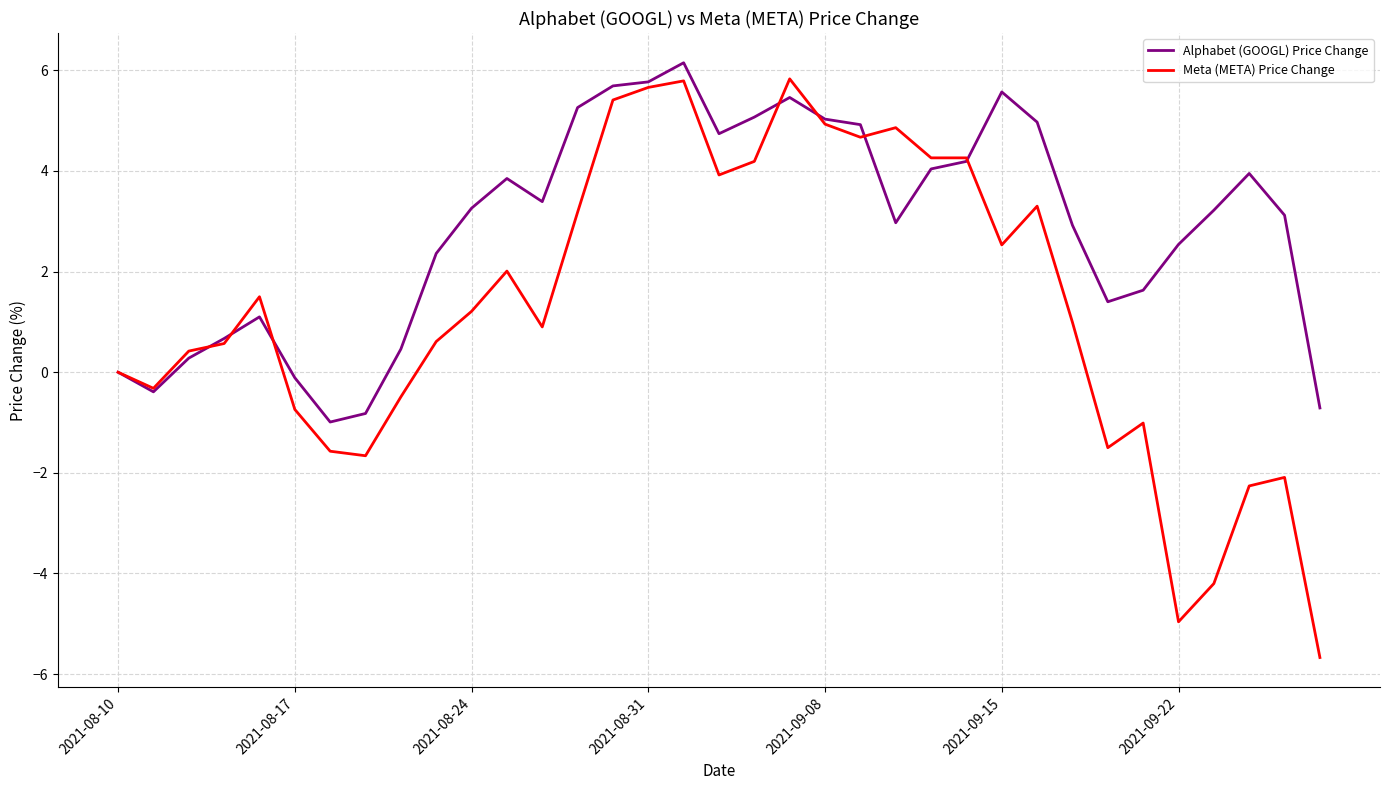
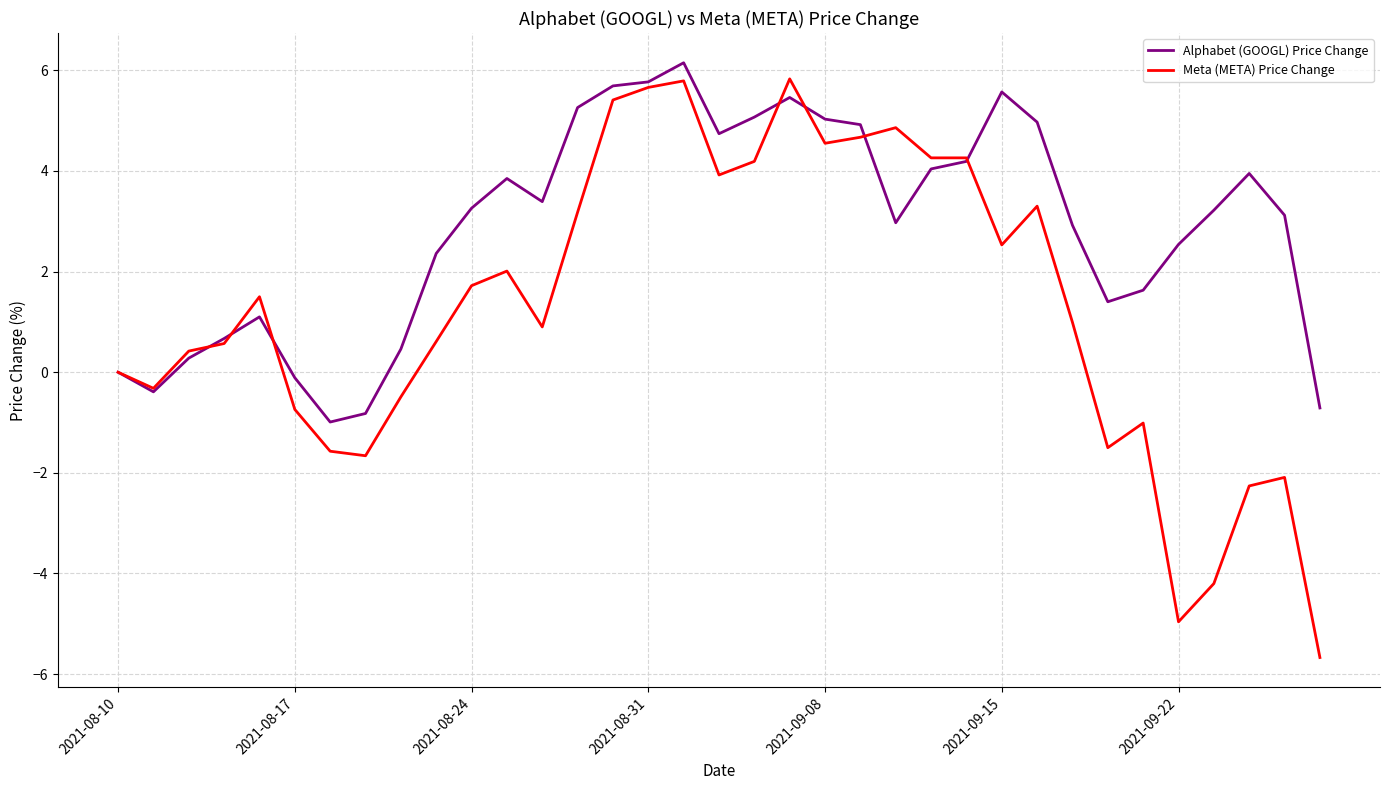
Meta (META) Price Change, 2021-08-24: 1.2 -> 1.7
Meta (META) Price Change, 2021-09-08: 4.9 -> 4.6
